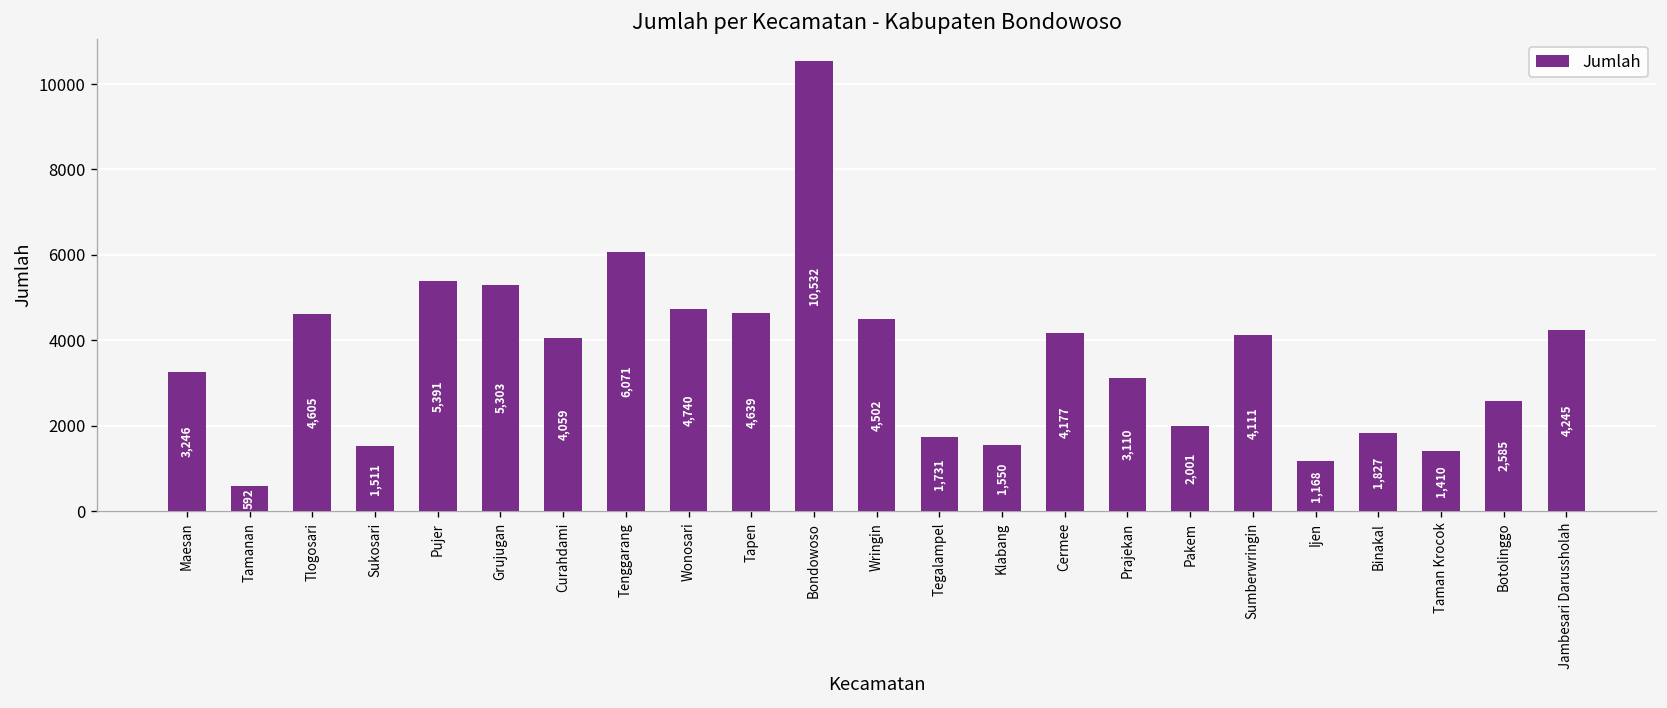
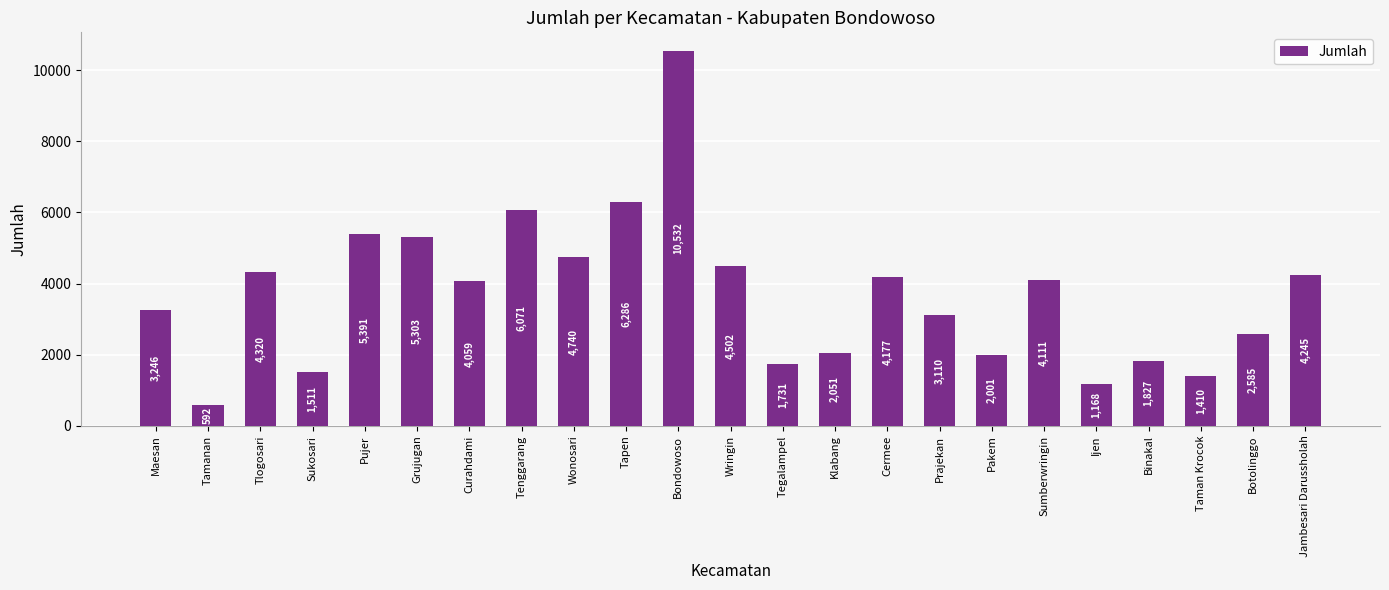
Tlogosari: 4,605 -> 4,320
Tapen: 4,639 -> 6,286
Klabang: 1,550 -> 2,051
